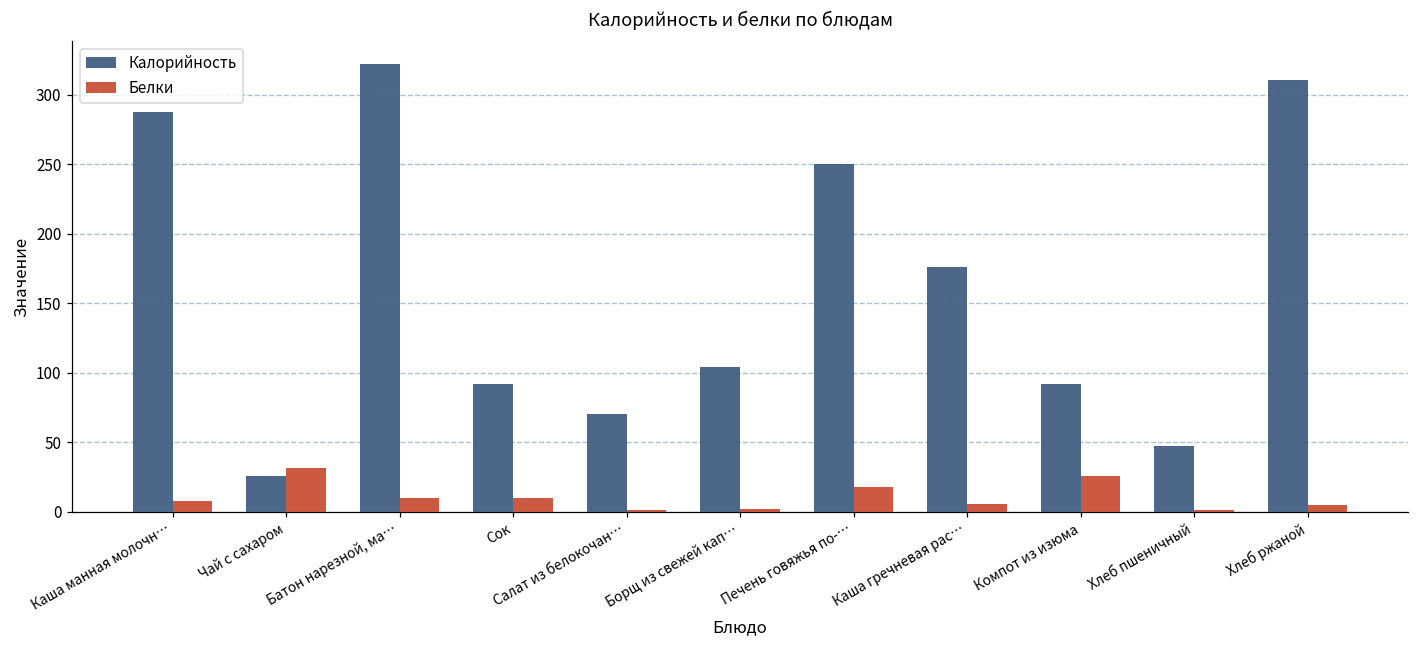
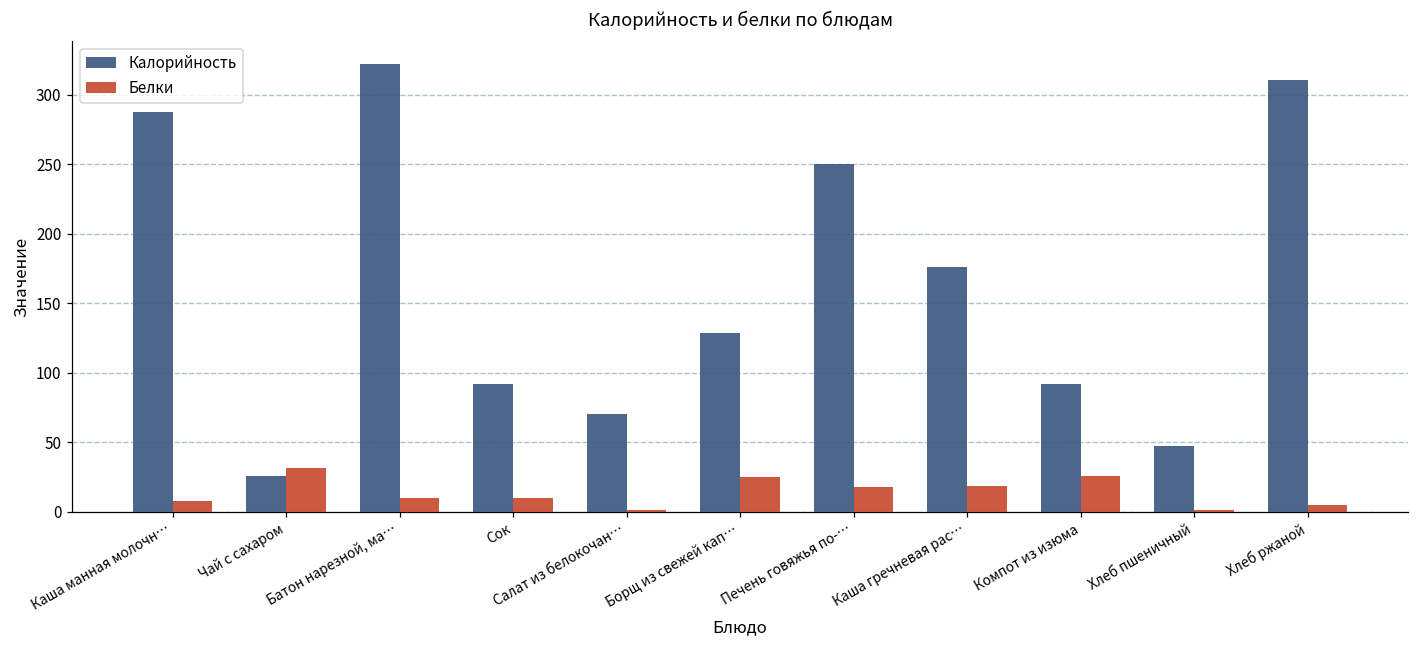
Калорийность, Борщ из свежей кап…: 104 -> 129
Белки, Борщ из свежей кап…: 2 -> 25
Белки, Каша гречневая рас…: 6 -> 19
